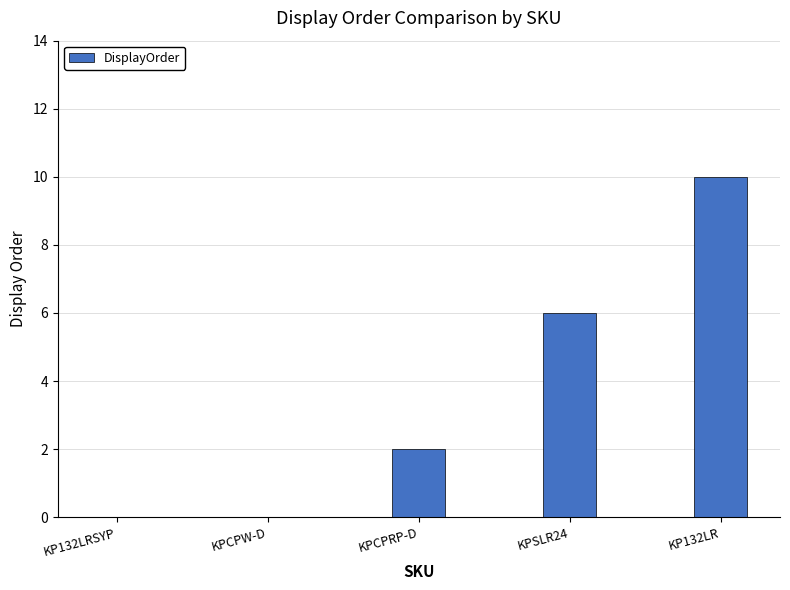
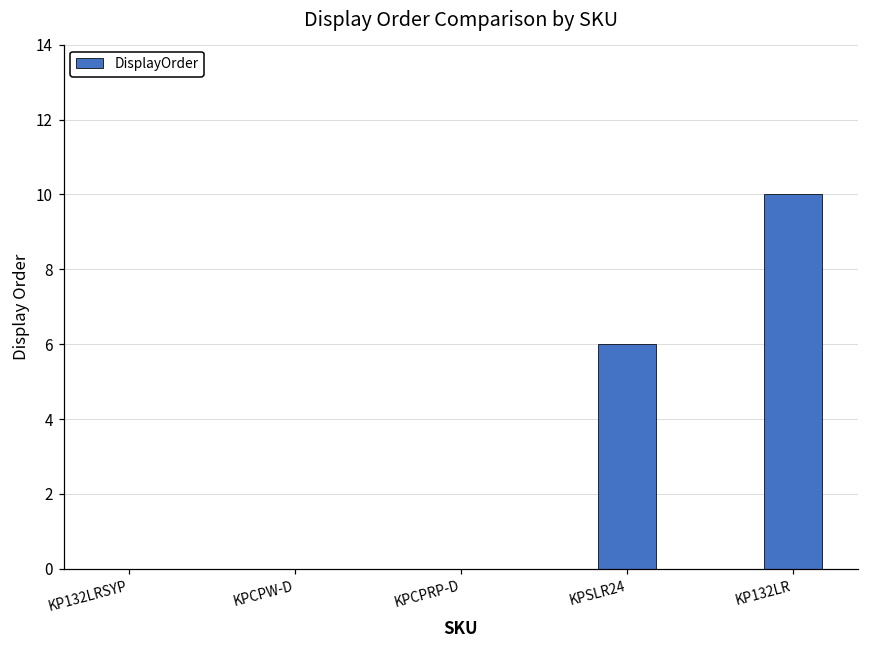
KPCPRP-D: 2 -> 0
